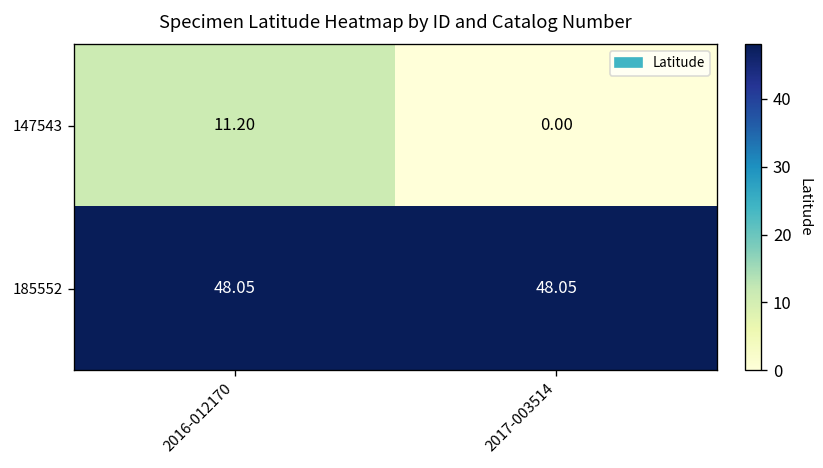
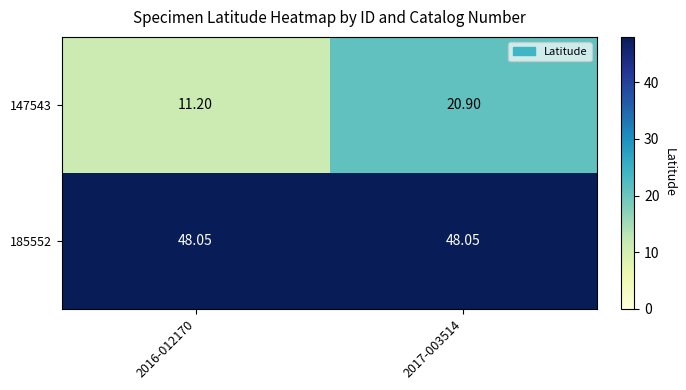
147543, 2017-003514: 0.00 -> 20.90
